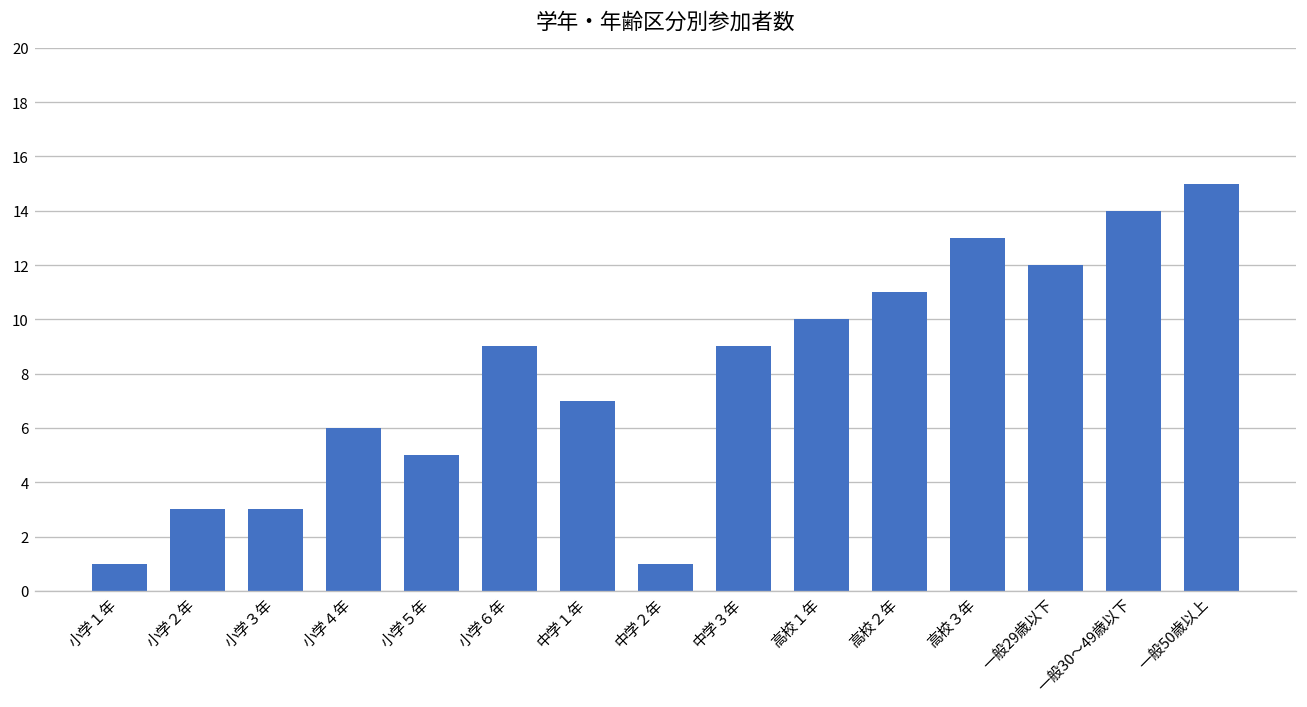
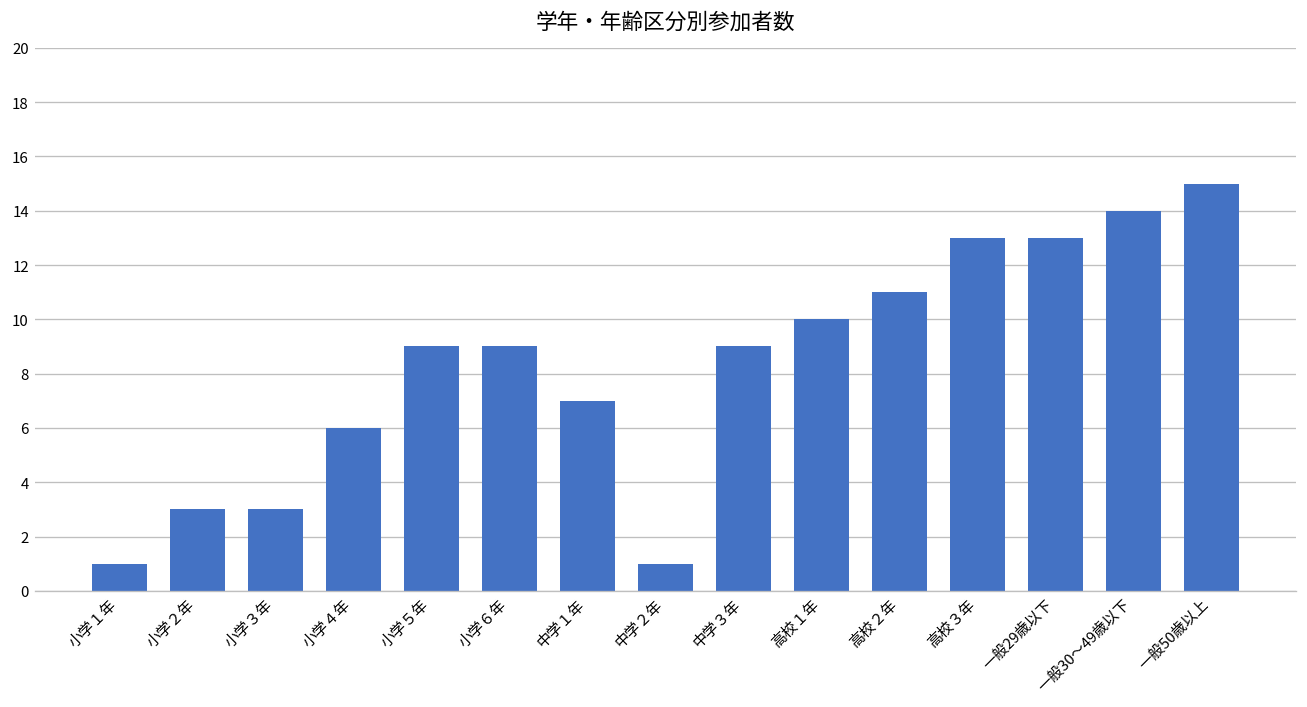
小学５年: 5 -> 9
一般29歳以下: 12 -> 13
